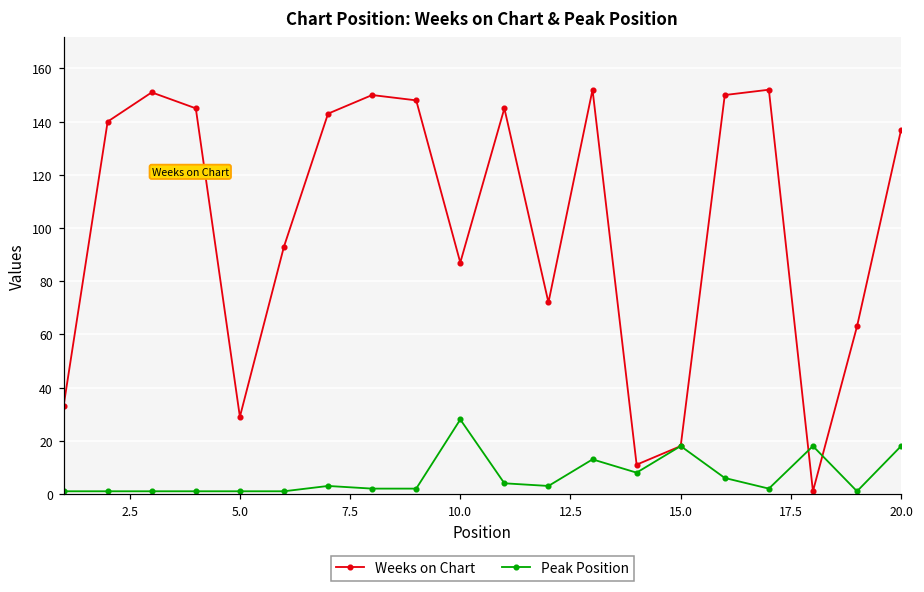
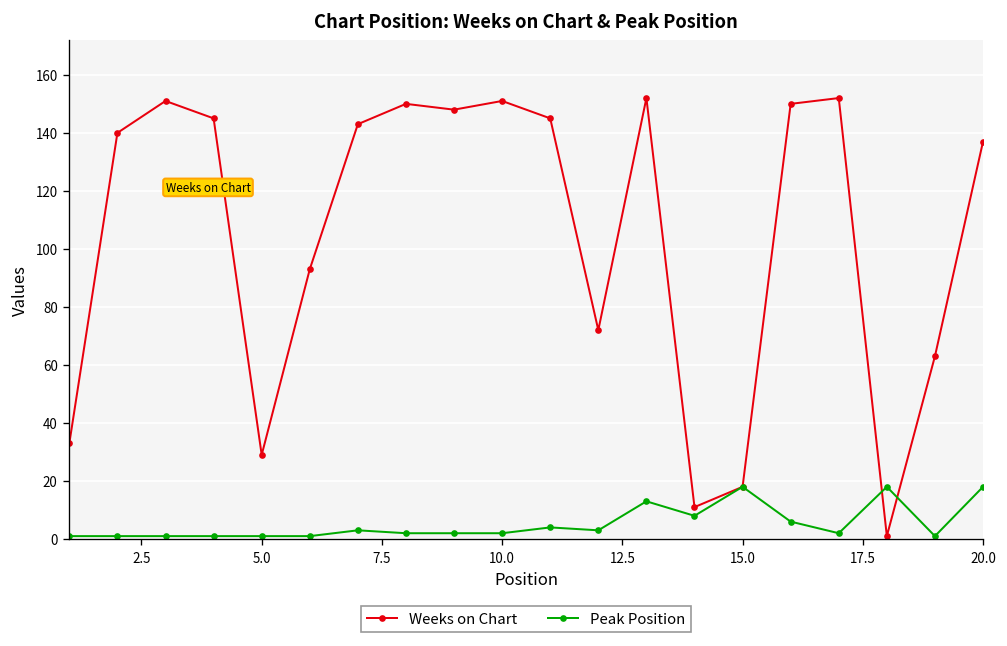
Weeks on Chart, 10.0: 87 -> 151
Peak Position, 10.0: 28 -> 2
